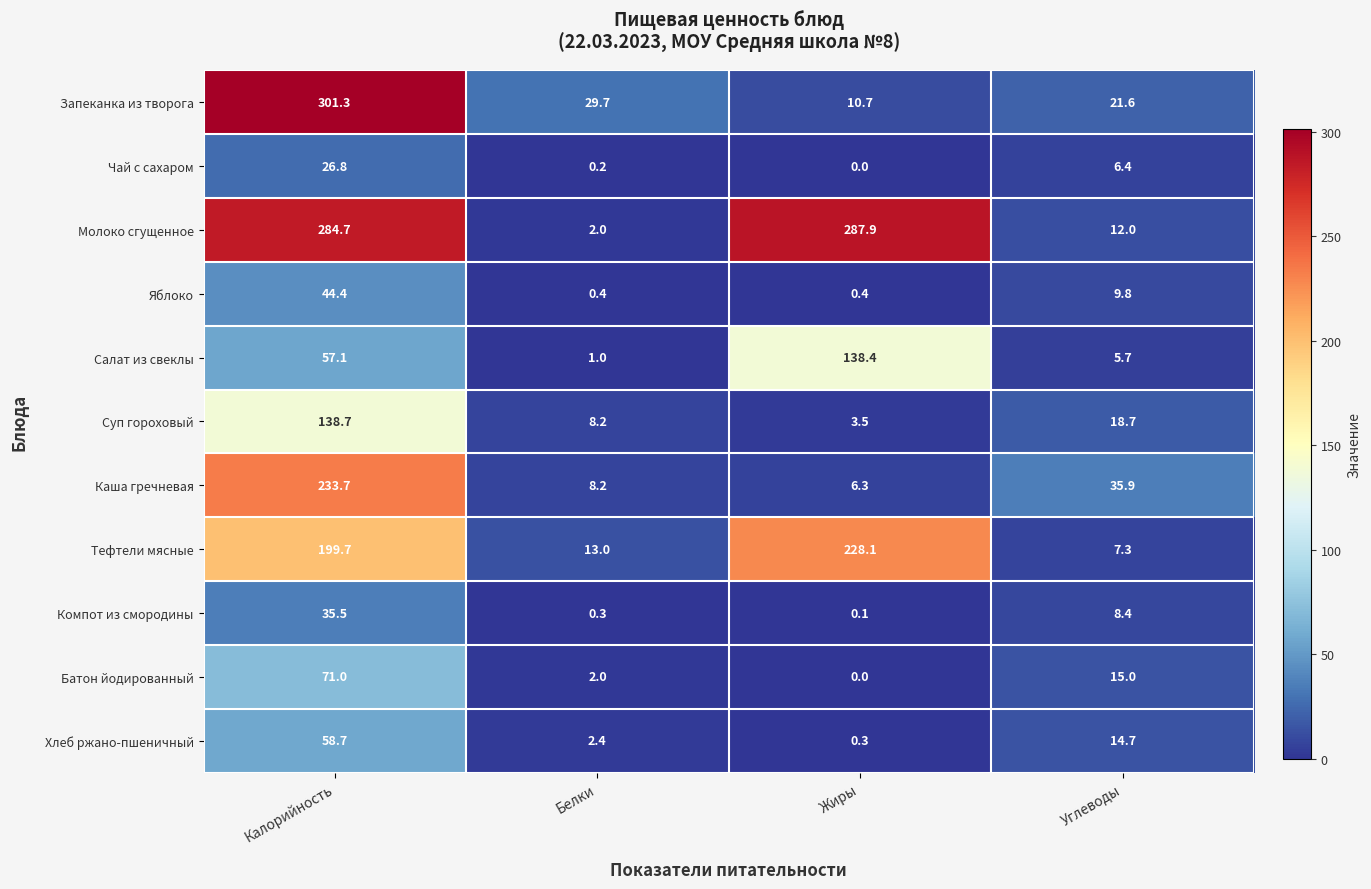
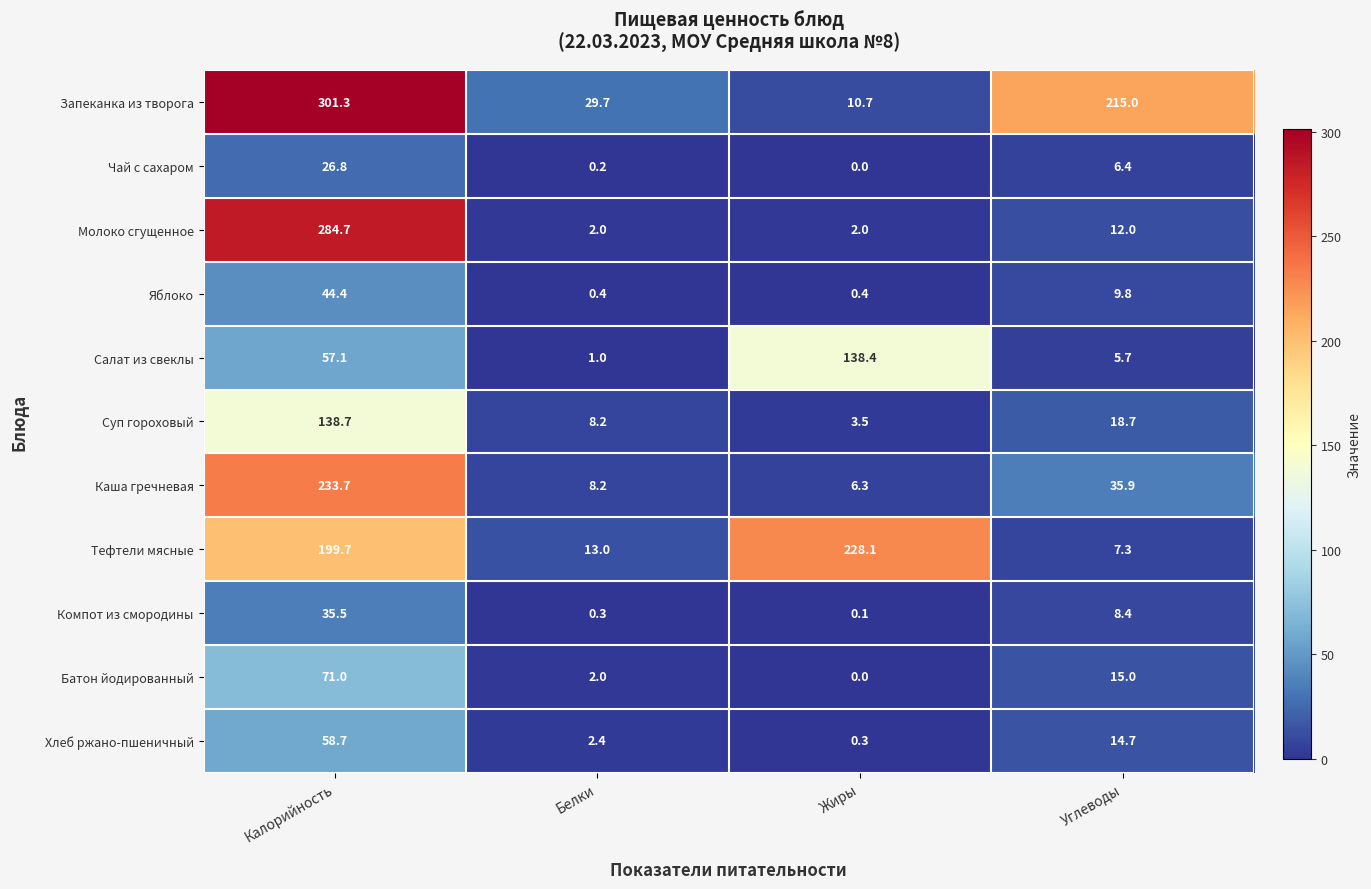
Запеканка из творога, Углеводы: 21.6 -> 215.0
Молоко сгущенное, Жиры: 287.9 -> 2.0
